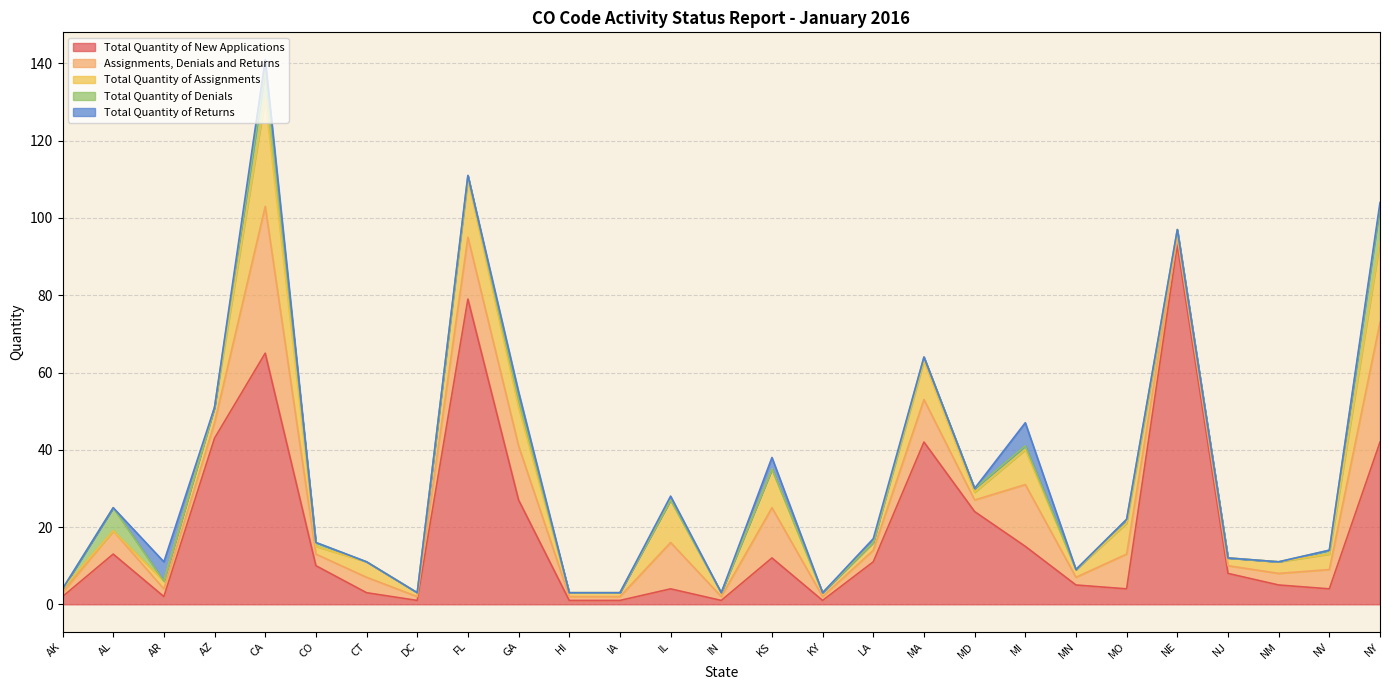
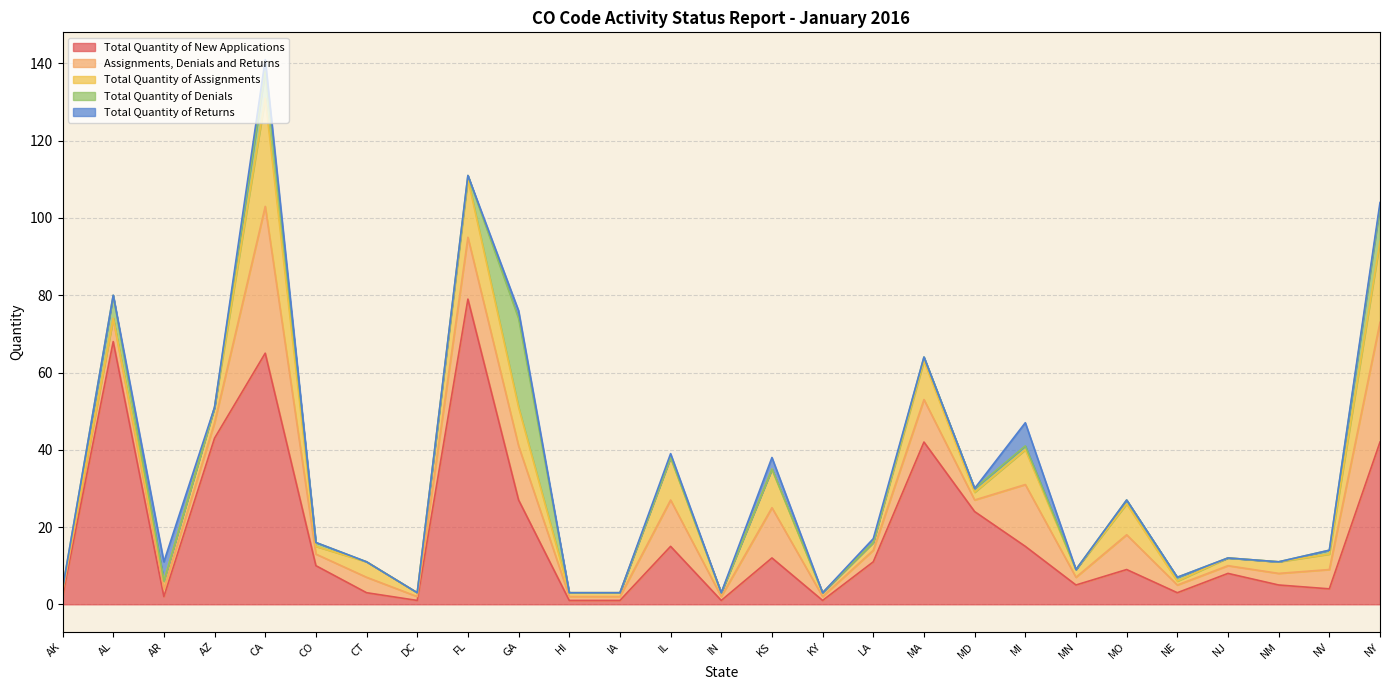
Total Quantity of New Applications, AL: 13 -> 68
Total Quantity of Denials, GA: 2 -> 23
Total Quantity of New Applications, IL: 4 -> 15
Total Quantity of New Applications, MO: 4 -> 9
Total Quantity of New Applications, NE: 93 -> 3
